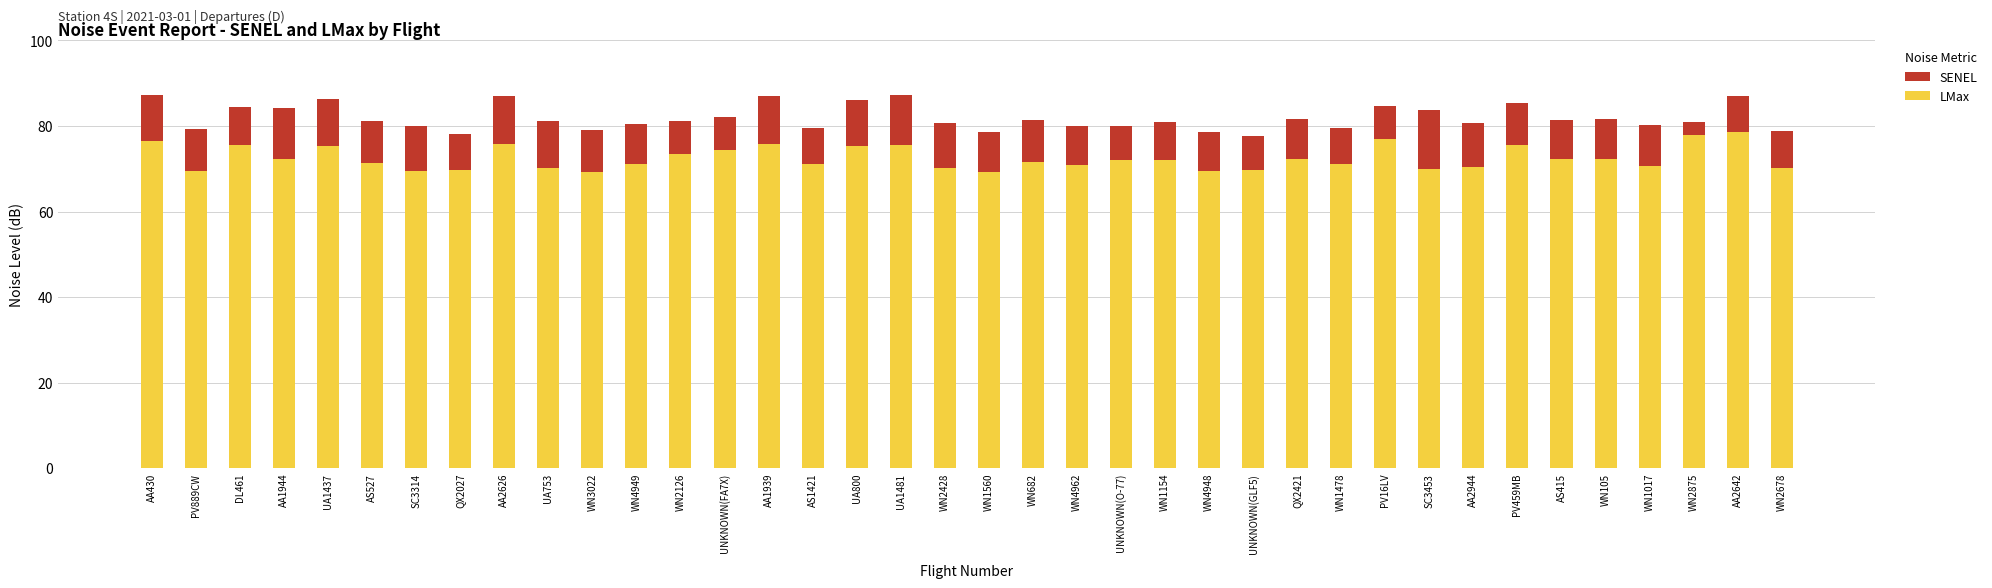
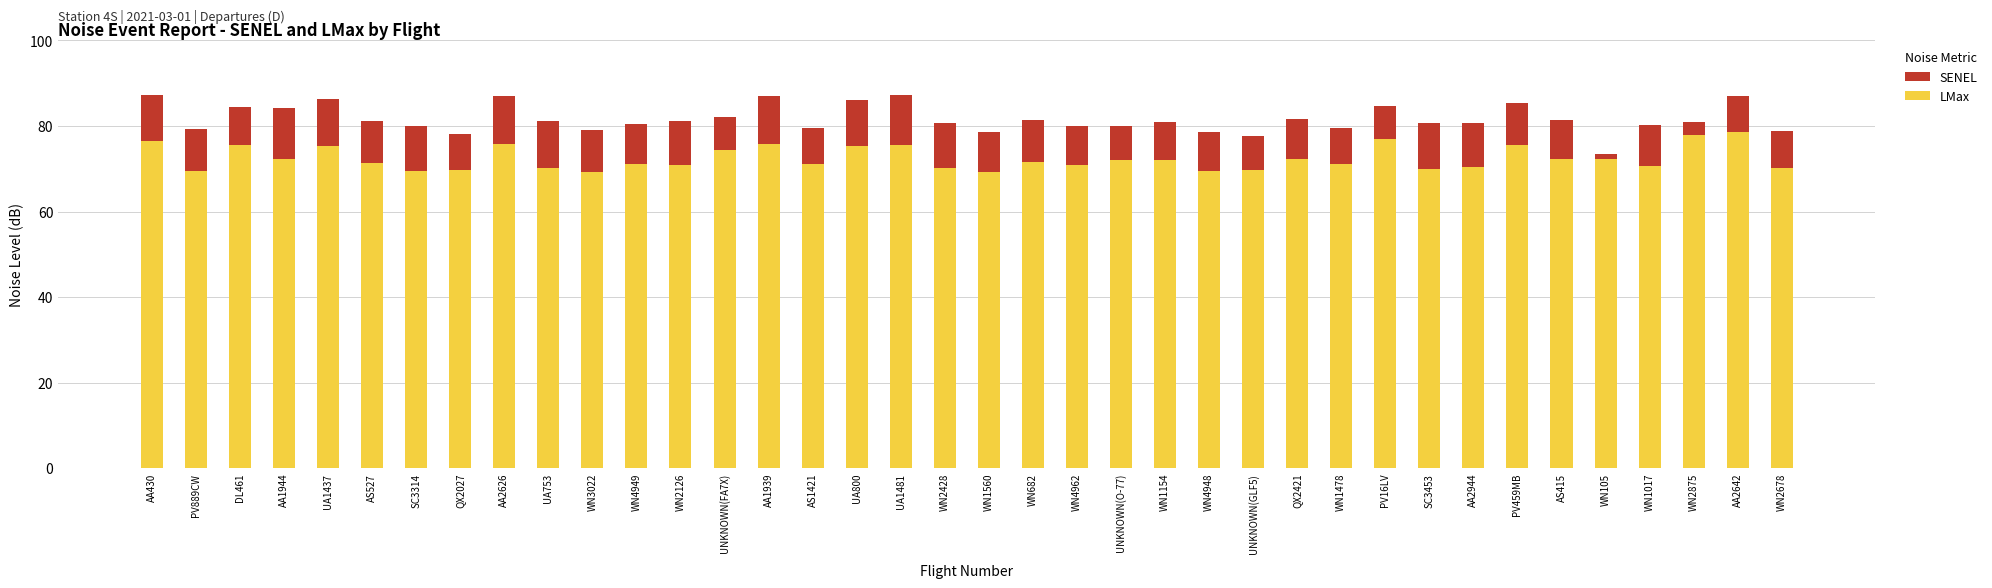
LMax, WN2126: 73 -> 71
SENEL, SC3453: 84 -> 81
SENEL, WN105: 82 -> 73
